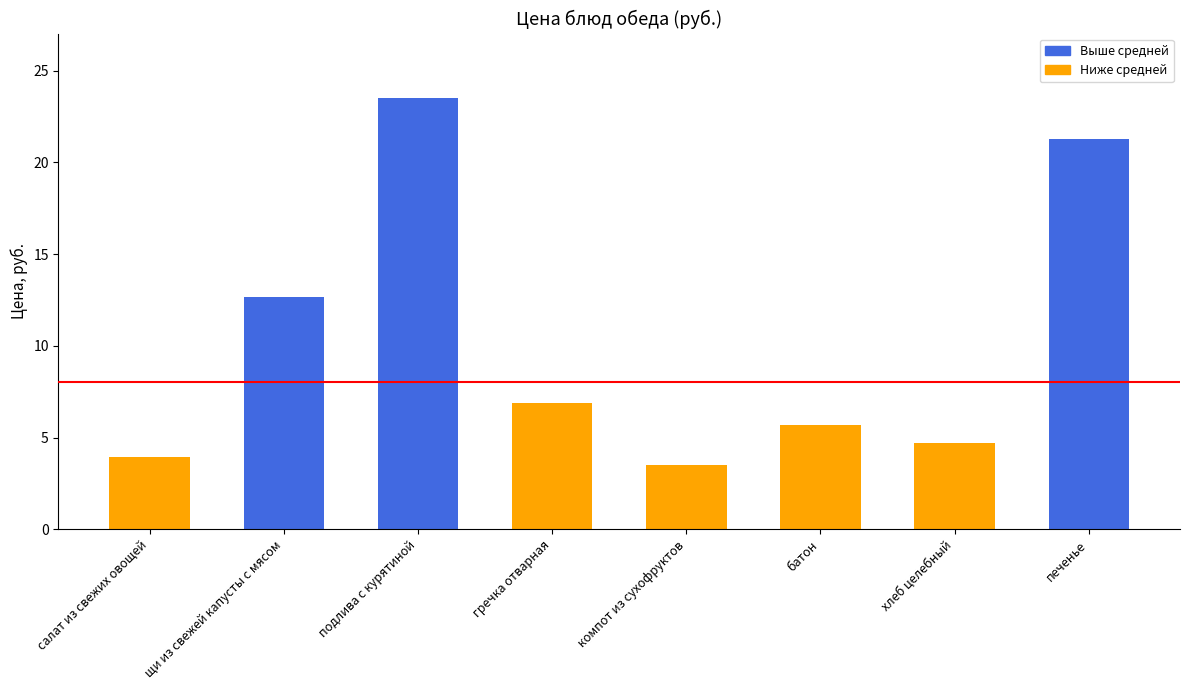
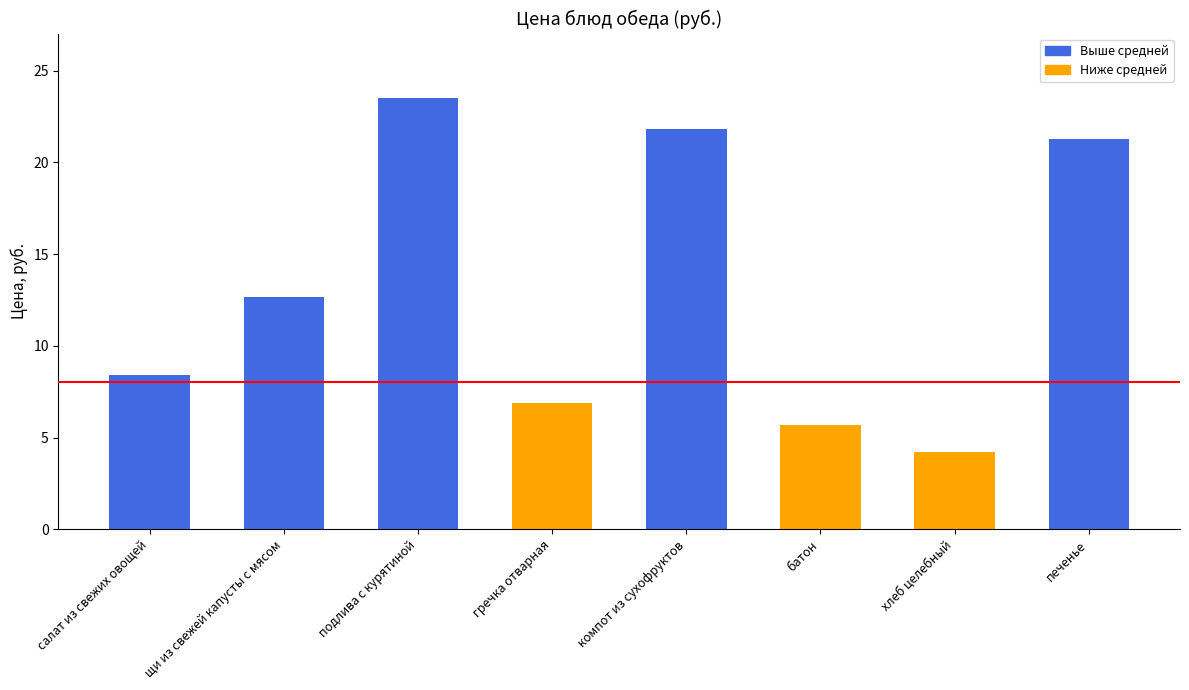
салат из свежих овощей: 4.0 -> 8.4
компот из сухофруктов: 3.5 -> 21.8
хлеб целебный: 4.7 -> 4.2
